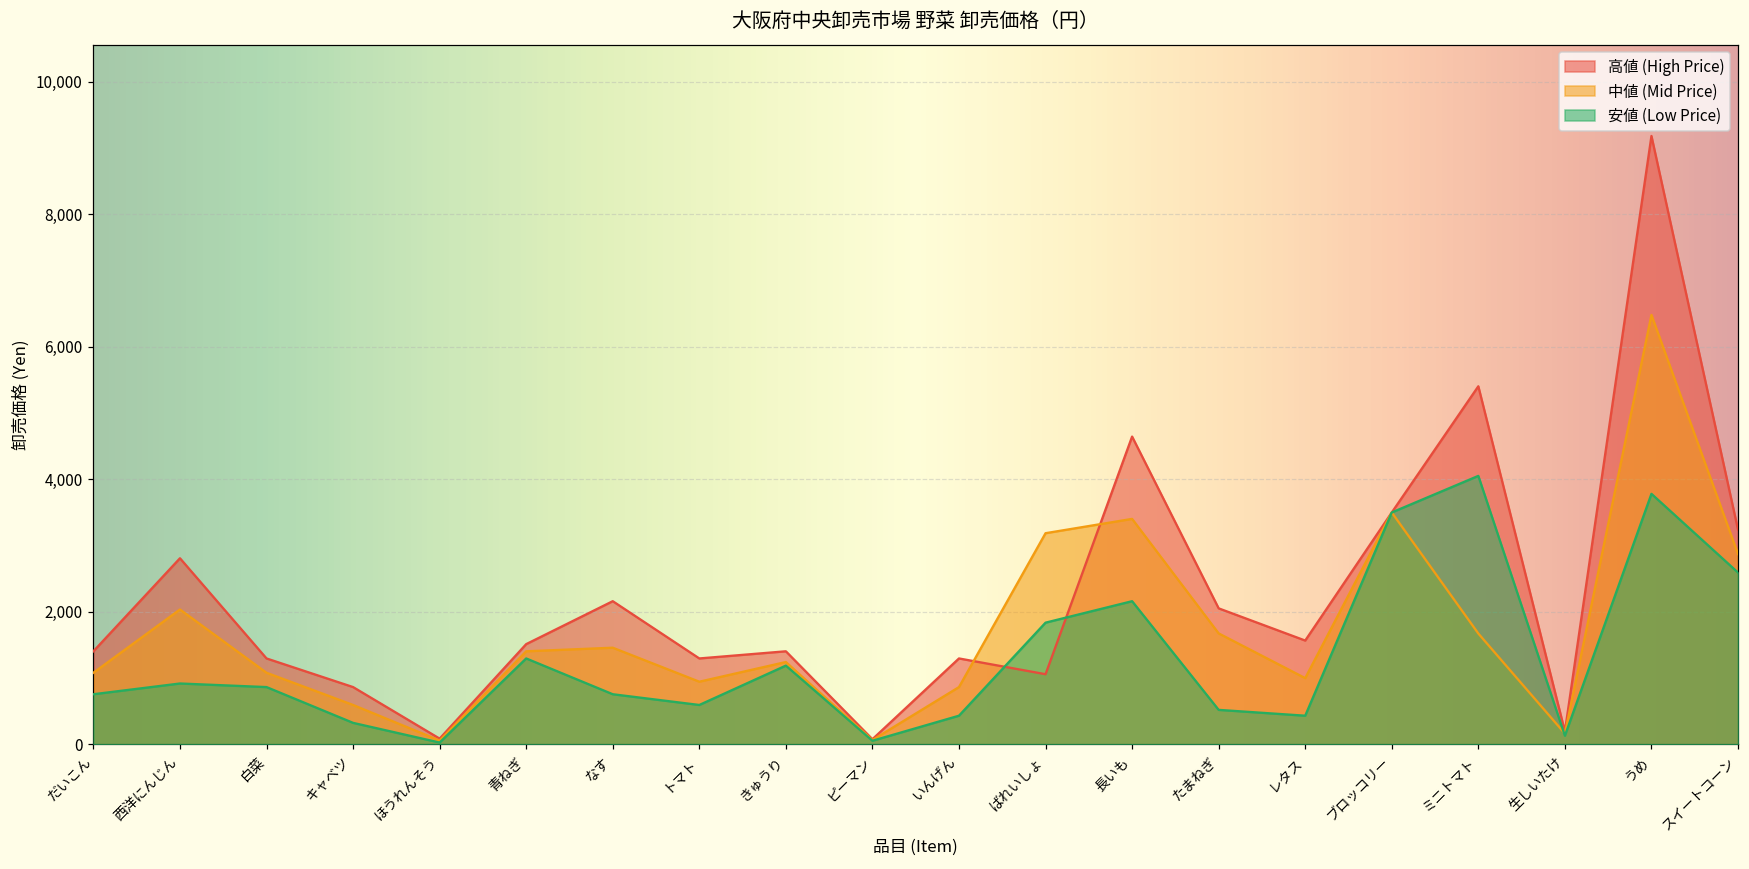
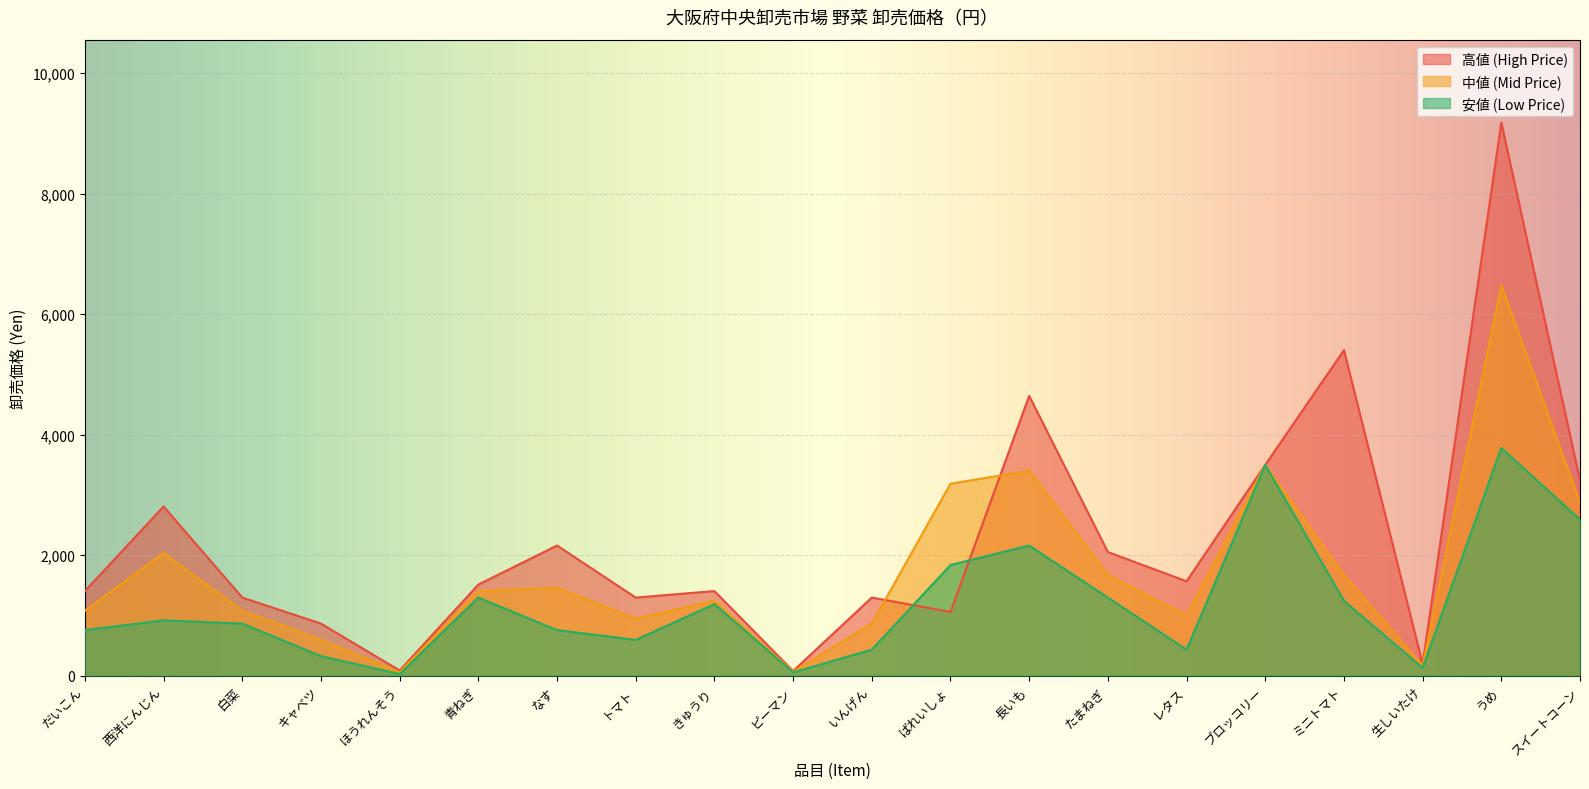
安値 (Low Price), たまねぎ: 500 -> 1,300
安値 (Low Price), ミニトマト: 4,100 -> 1,200
